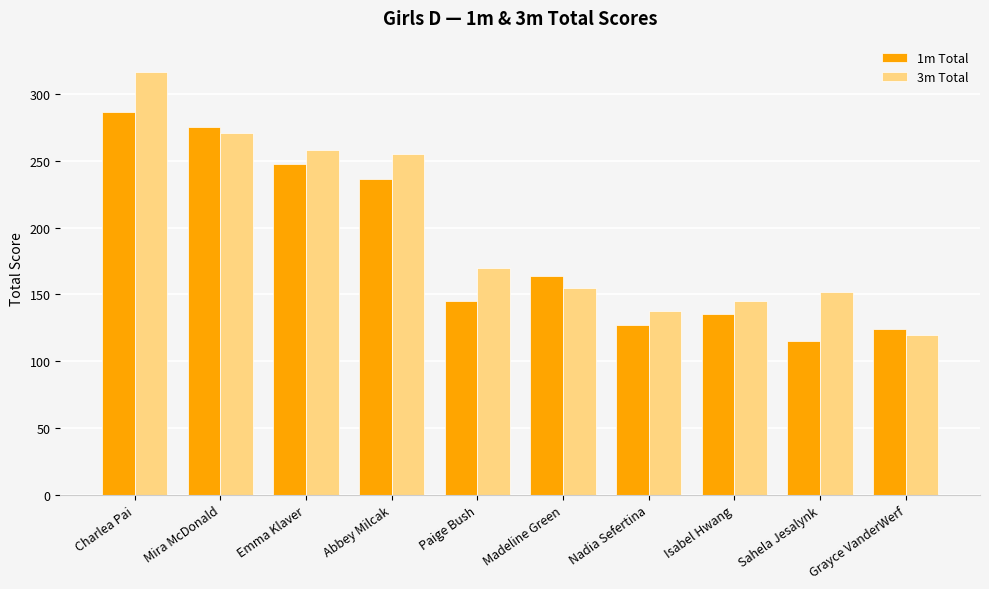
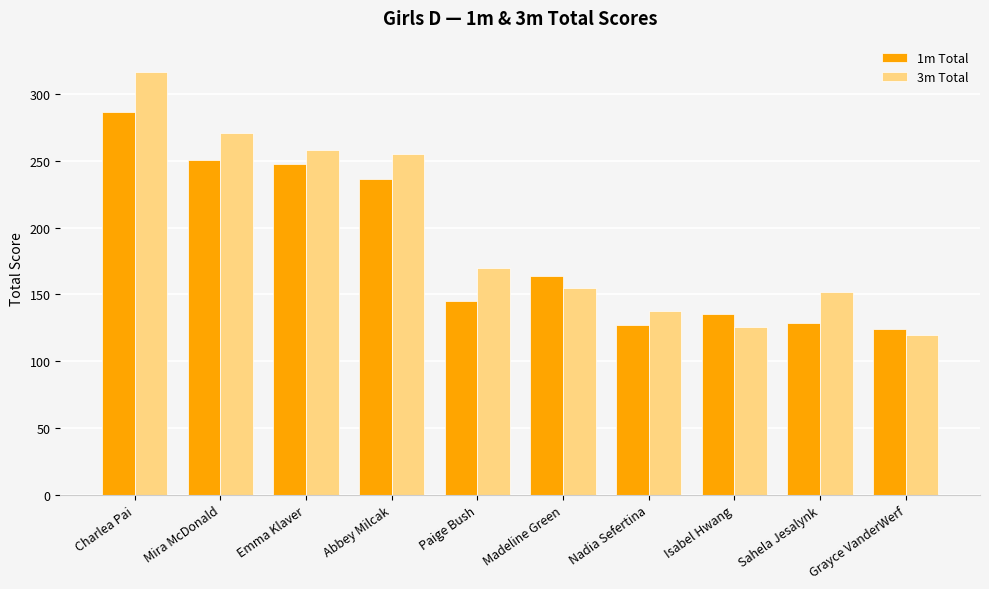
1m Total, Mira McDonald: 275 -> 250
3m Total, Isabel Hwang: 145 -> 126
1m Total, Sahela Jesalynk: 115 -> 129
